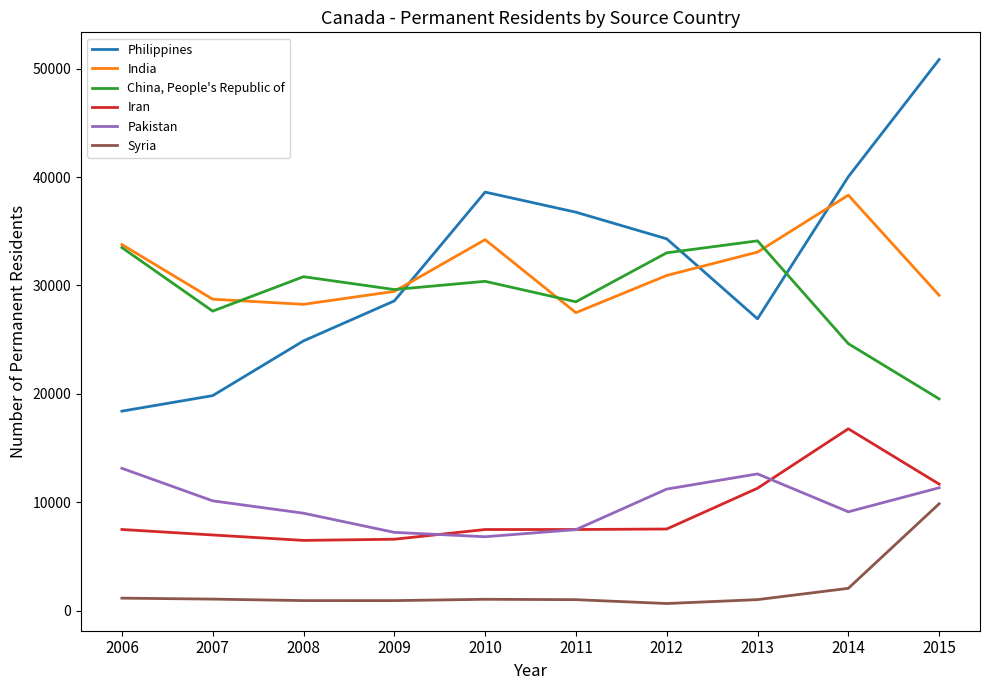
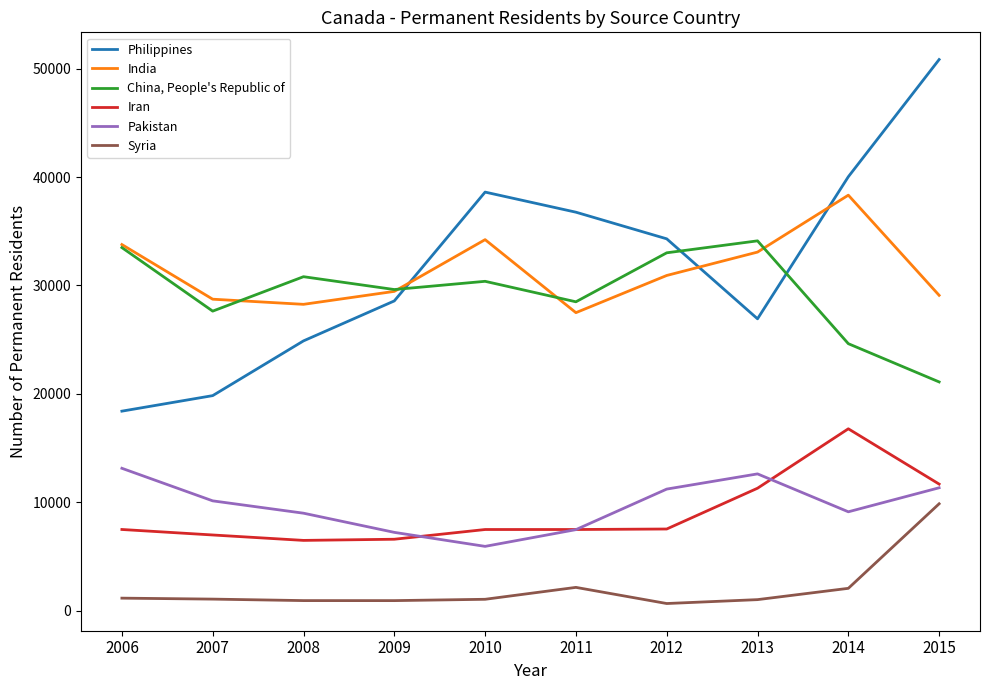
Pakistan, 2010: 6800 -> 5900
Syria, 2011: 1000 -> 2100
China, People's Republic of, 2015: 19500 -> 21100
